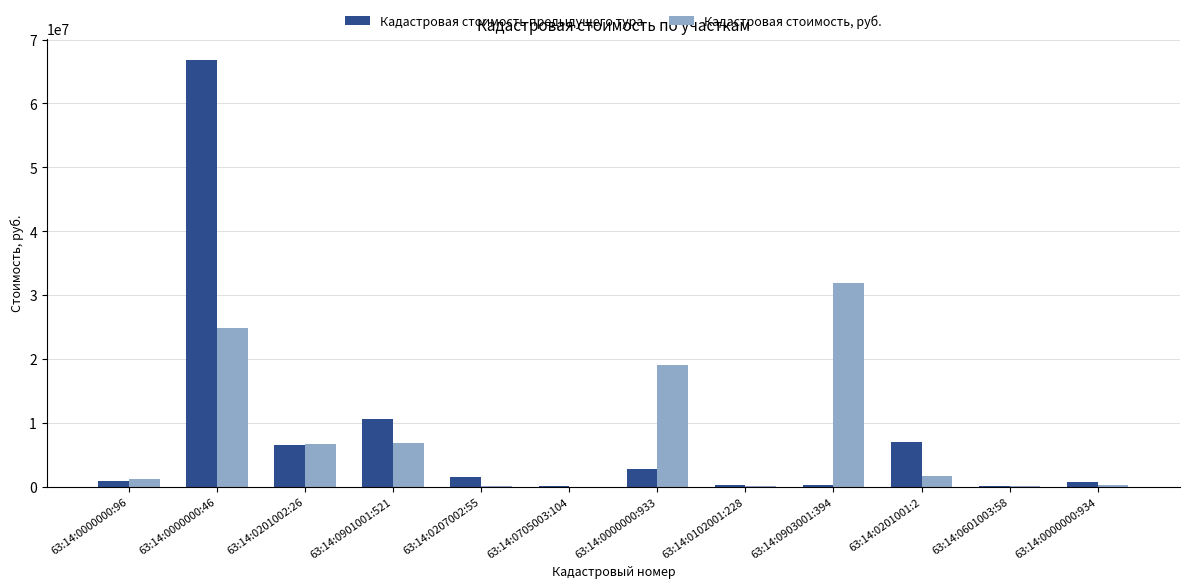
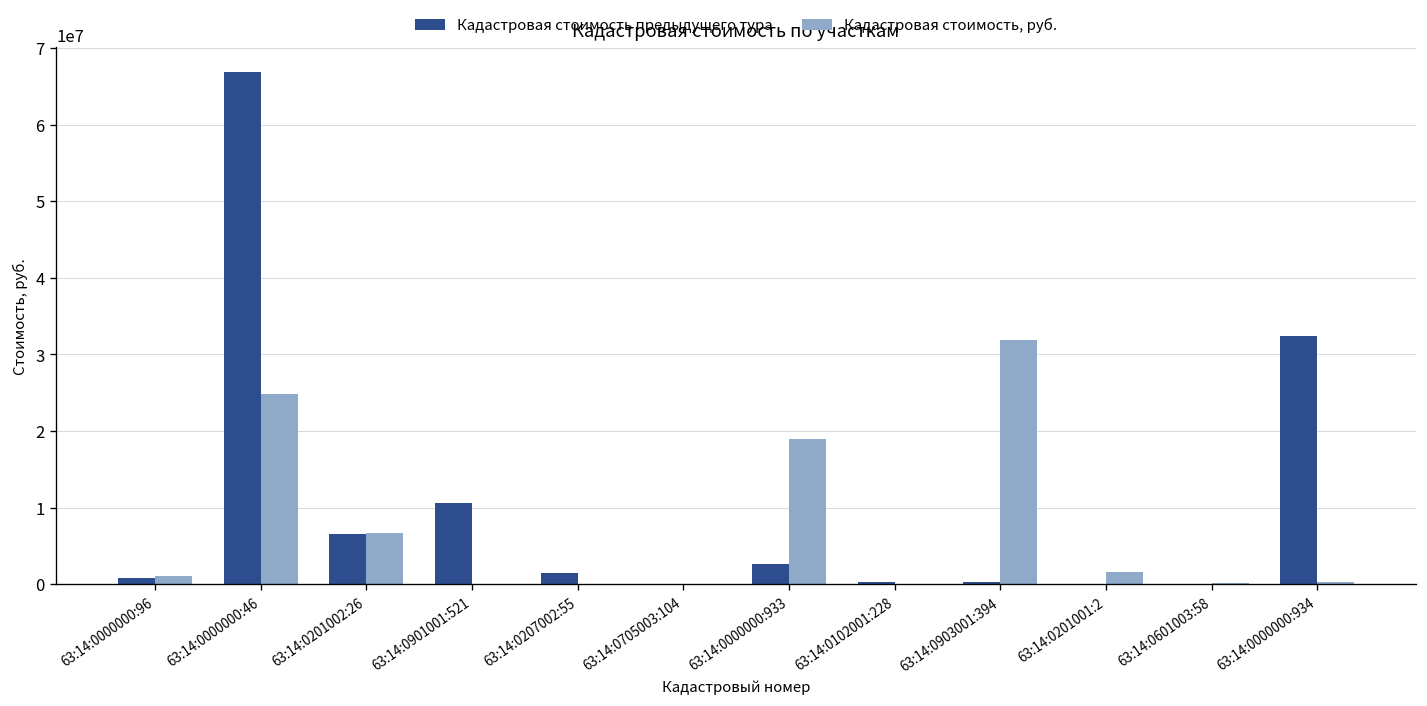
Кадастровая стоимость, руб., 63:14:0901001:521: 7000000 -> 0
Кадастровая стоимость предыдущего тура, 63:14:0201001:2: 7000000 -> 0
Кадастровая стоимость предыдущего тура, 63:14:0000000:934: 1000000 -> 32000000
